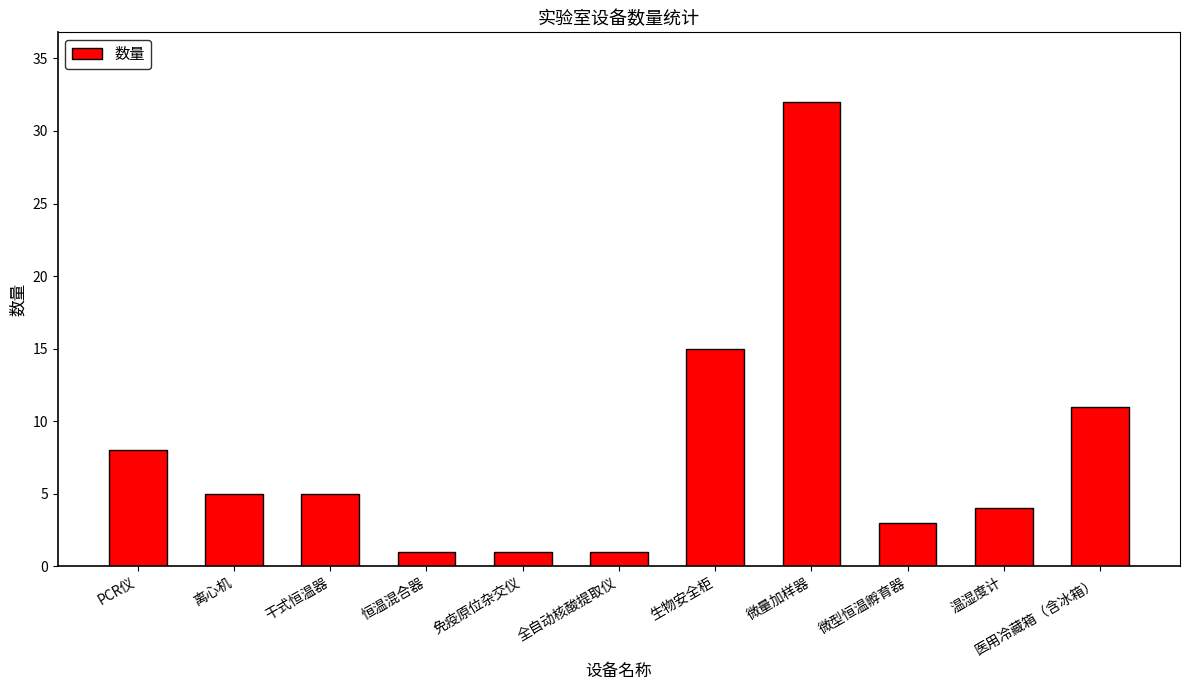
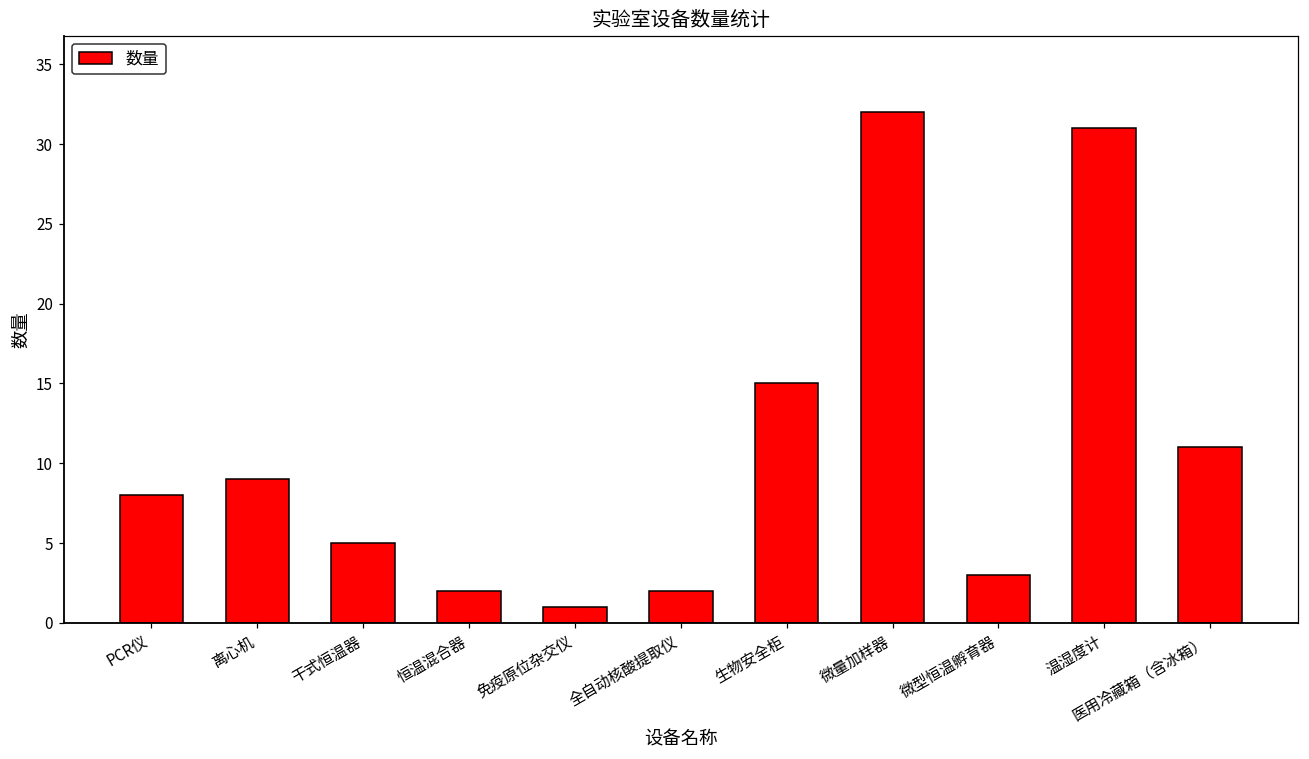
离心机: 5 -> 9
恒温混合器: 1 -> 2
全自动核酸提取仪: 1 -> 2
温湿度计: 4 -> 31
